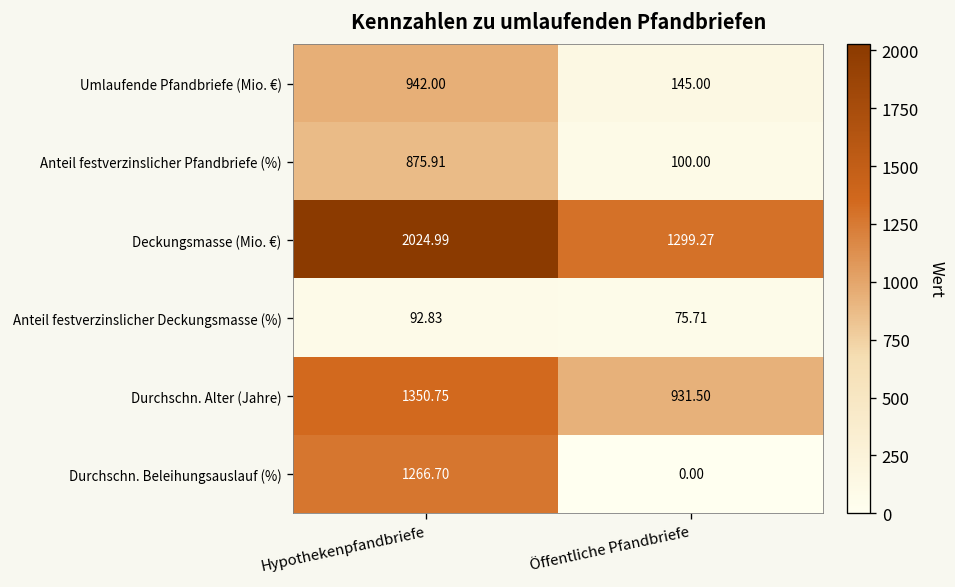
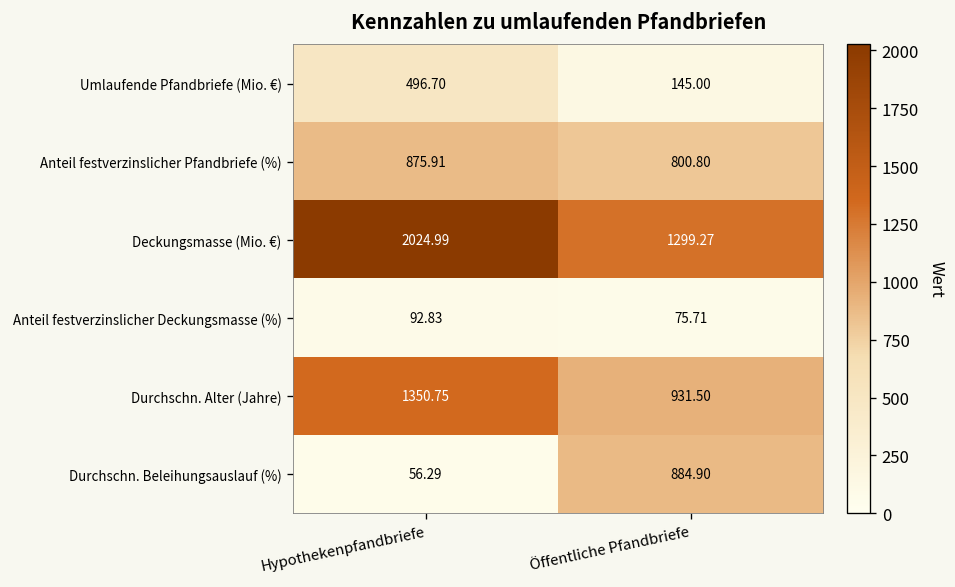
Umlaufende Pfandbriefe (Mio. €), Hypothekenpfandbriefe: 942.00 -> 496.70
Anteil festverzinslicher Pfandbriefe (%), Öffentliche Pfandbriefe: 100.00 -> 800.80
Durchschn. Beleihungsauslauf (%), Hypothekenpfandbriefe: 1266.70 -> 56.29
Durchschn. Beleihungsauslauf (%), Öffentliche Pfandbriefe: 0.00 -> 884.90
